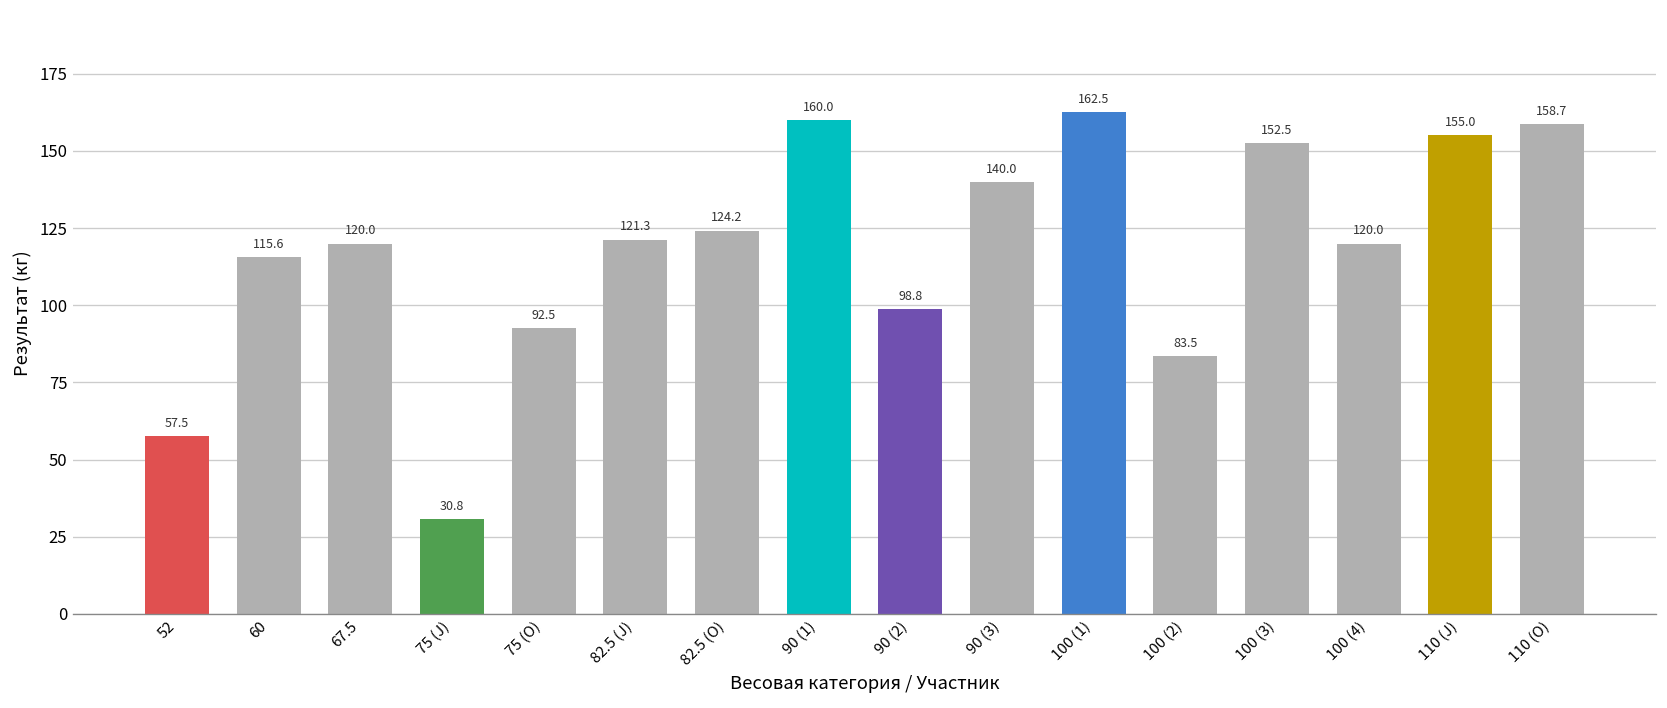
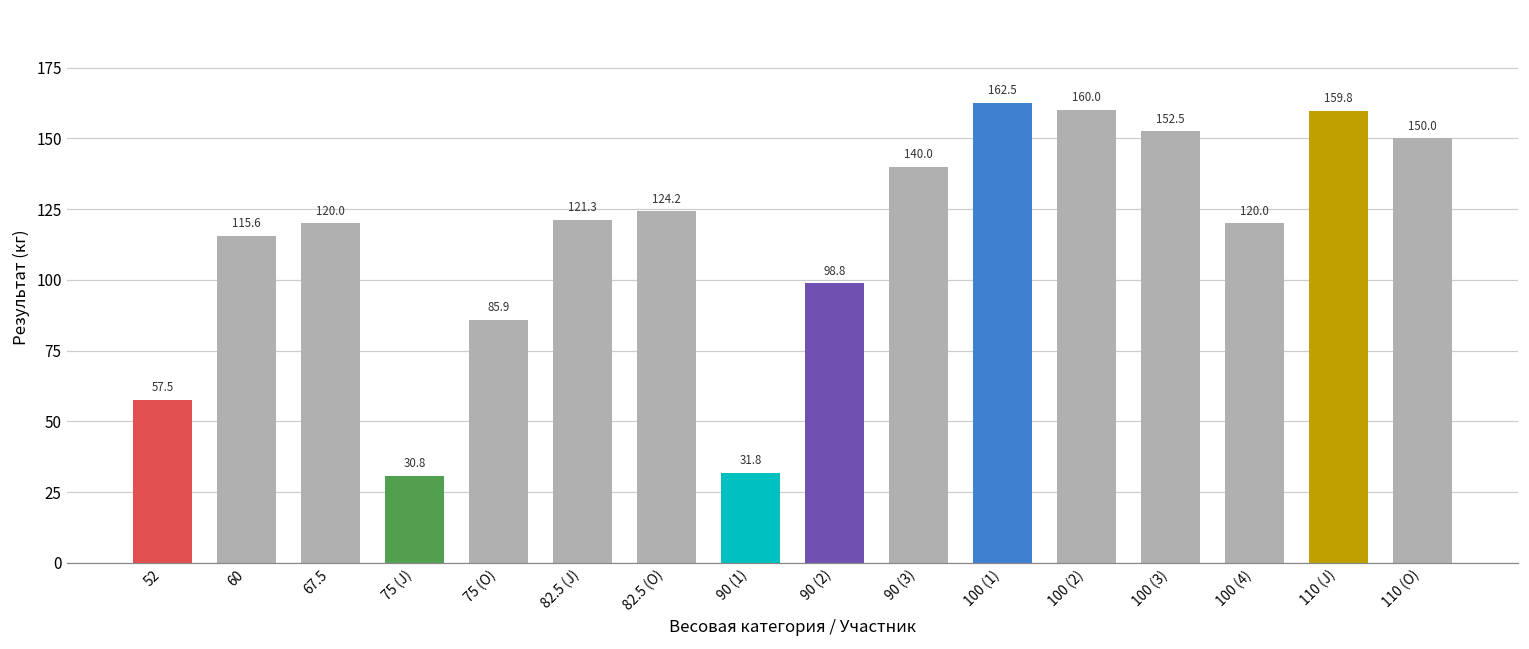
75 (O): 92.5 -> 85.9
90 (1): 160.0 -> 31.8
100 (2): 83.5 -> 160.0
110 (J): 155.0 -> 159.8
110 (O): 158.7 -> 150.0
